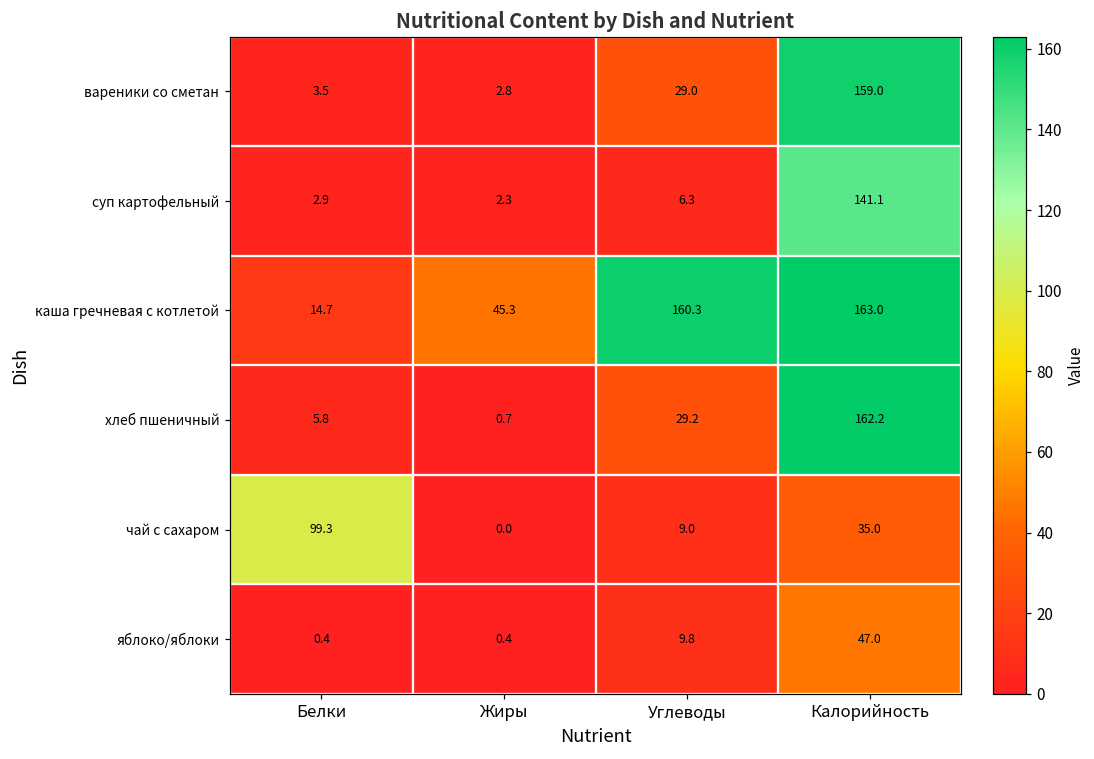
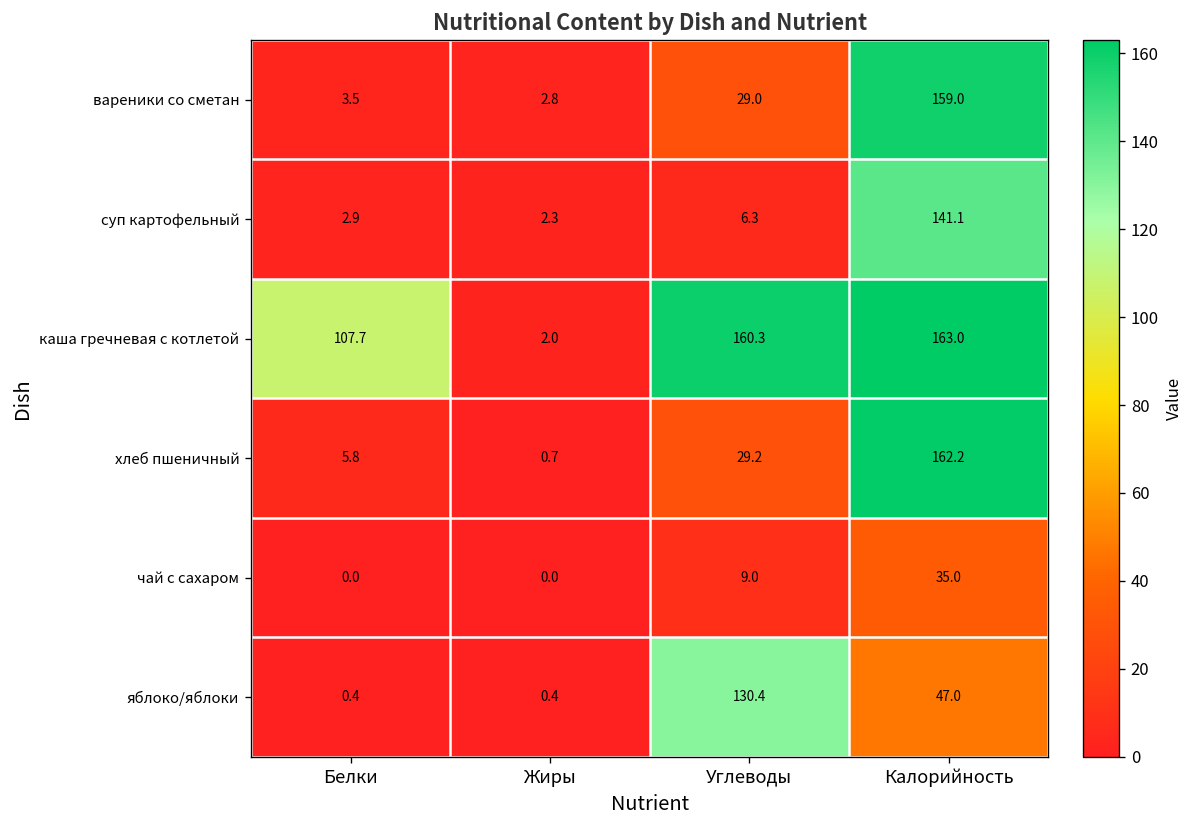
каша гречневая с котлетой, Белки: 14.7 -> 107.7
каша гречневая с котлетой, Жиры: 45.3 -> 2.0
чай с сахаром, Белки: 99.3 -> 0.0
яблоко/яблоки, Углеводы: 9.8 -> 130.4
